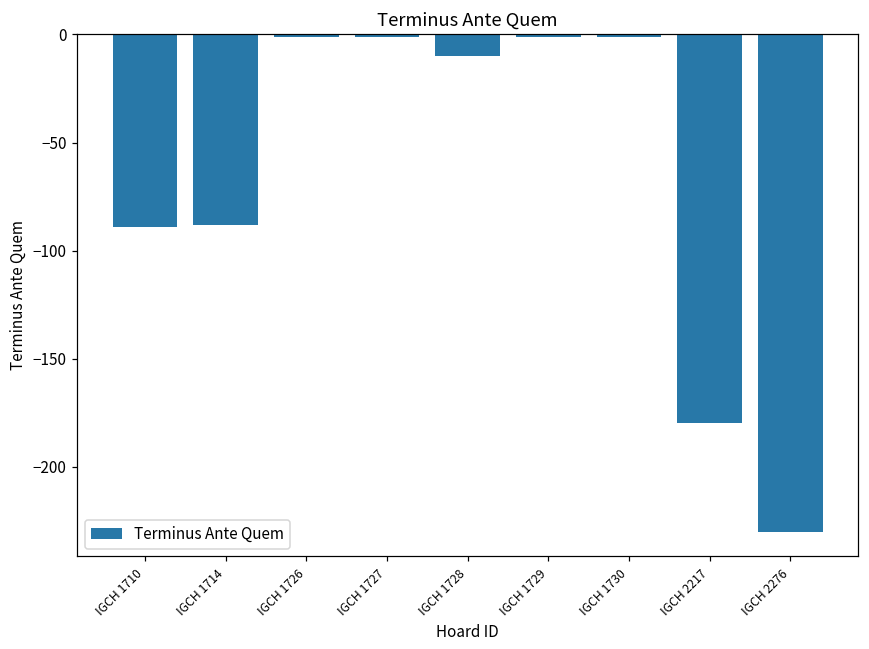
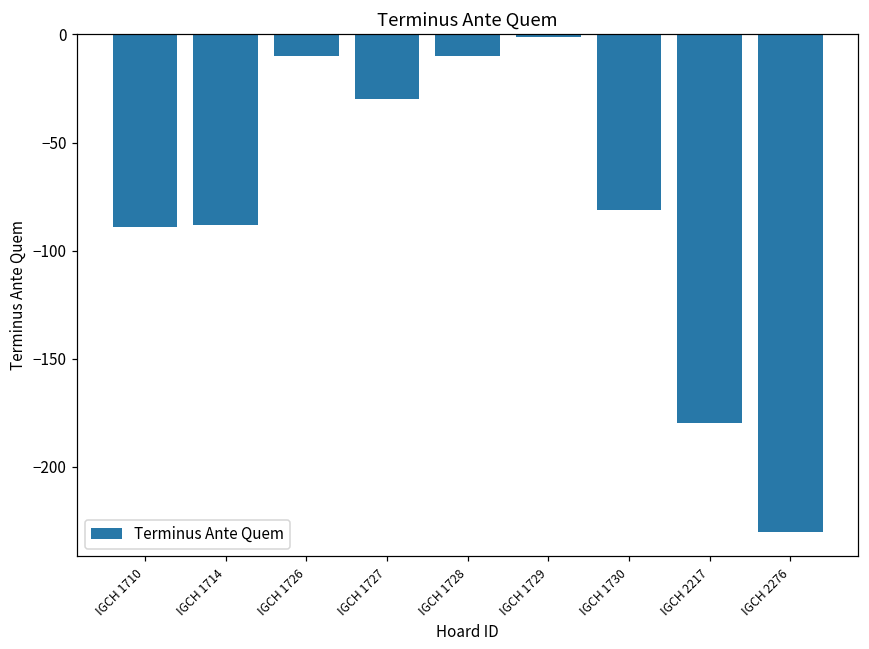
IGCH 1726: -1 -> -10
IGCH 1727: -1 -> -30
IGCH 1730: -1 -> -81
